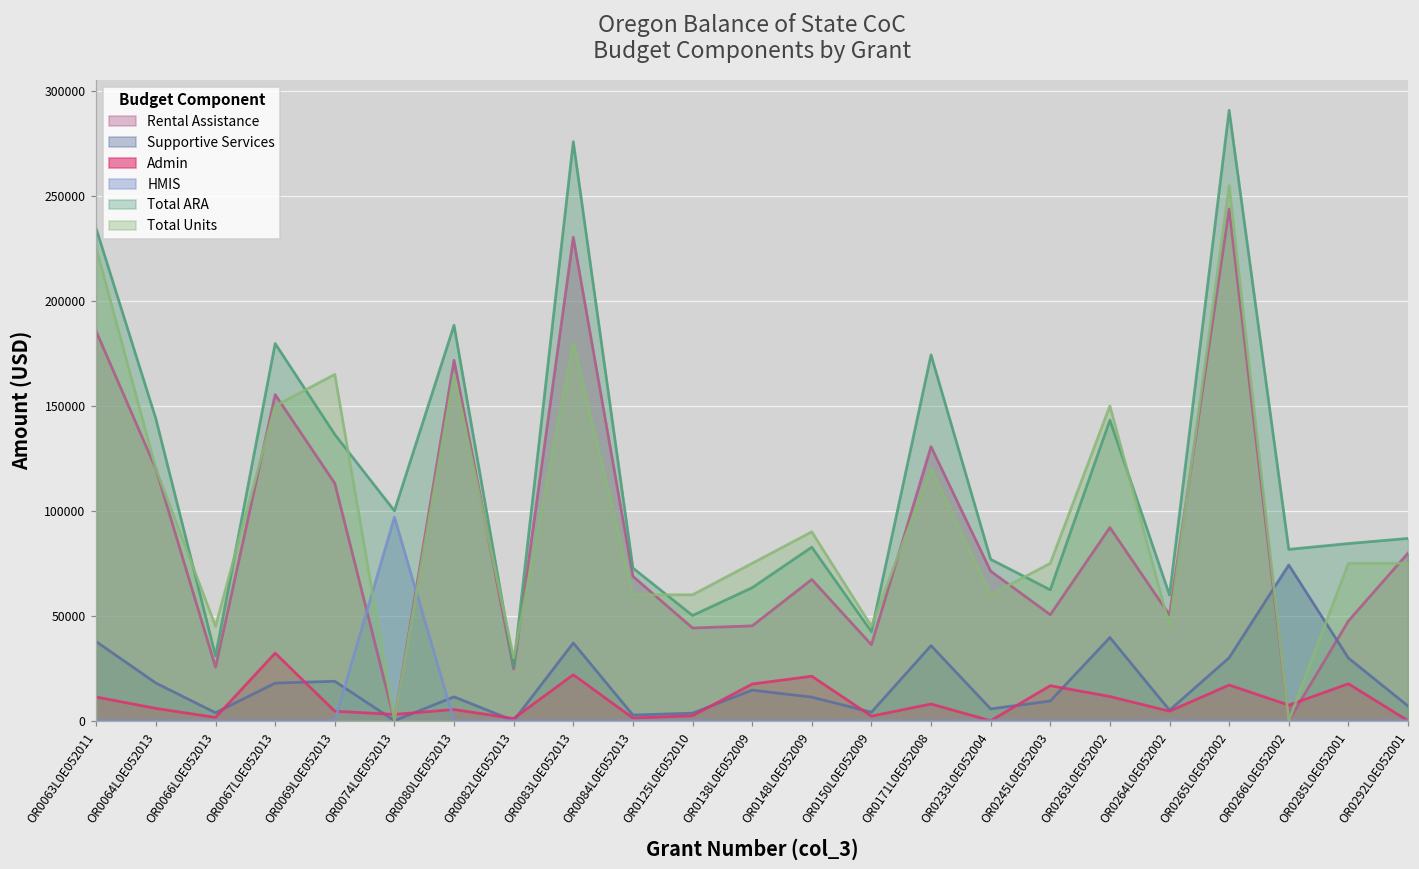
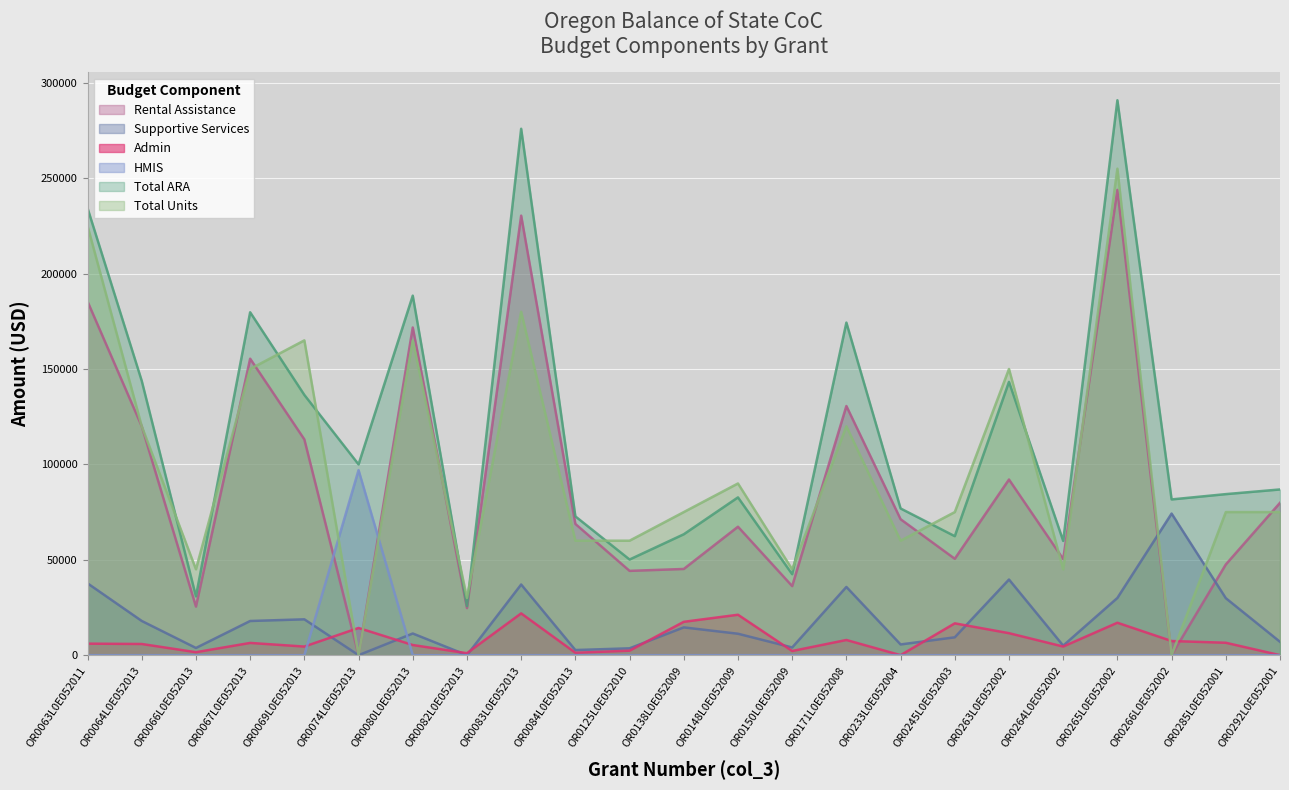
Admin, OR0063L0E052011: 11000 -> 6000
Admin, OR0067L0E052013: 32000 -> 6000
Admin, OR0074L0E052013: 3000 -> 14000
Admin, OR0285L0E052001: 18000 -> 7000
